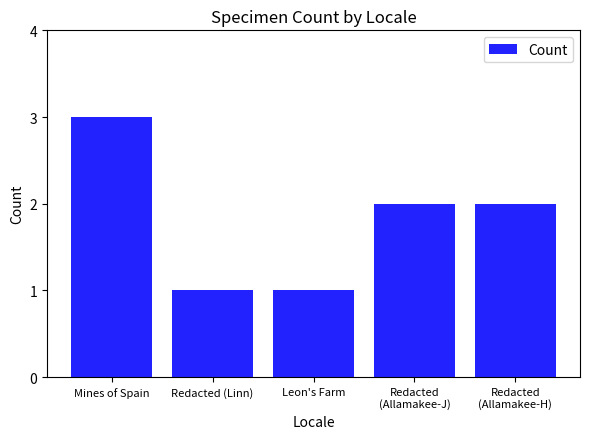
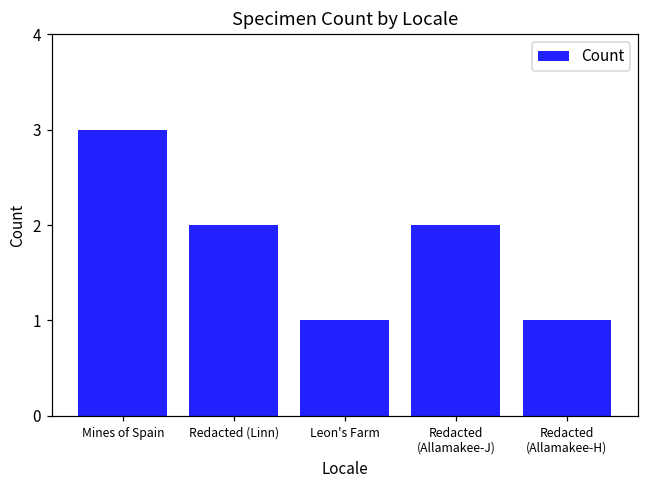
Redacted (Linn): 1 -> 2
Redacted (Allamakee-H): 2 -> 1
